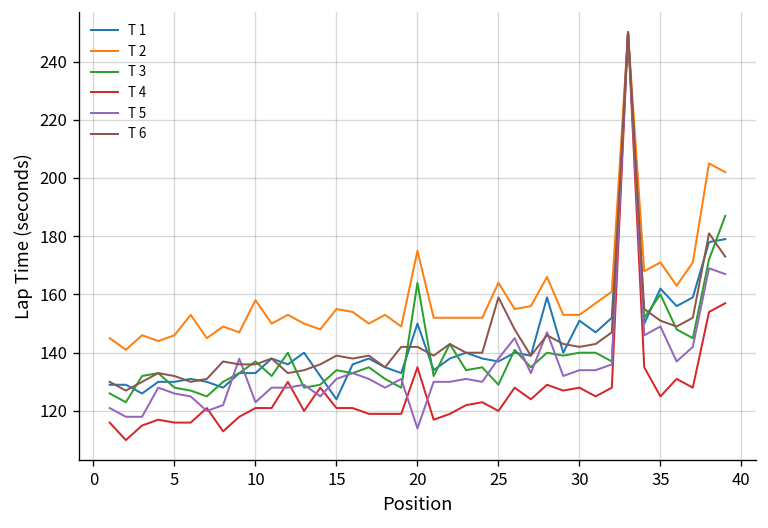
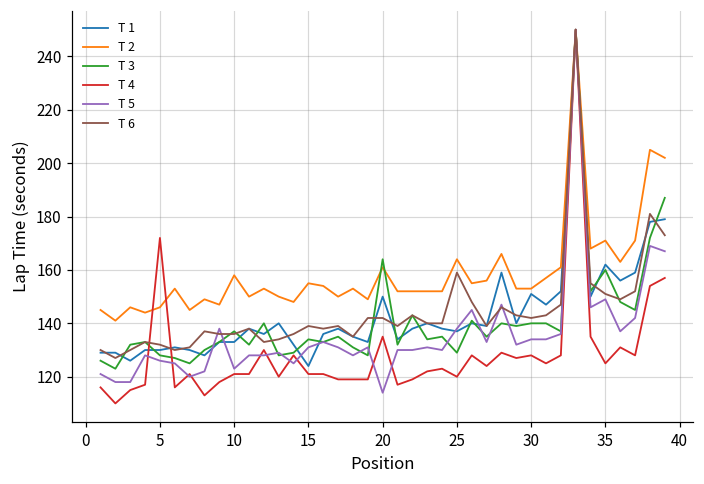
T 4, 5: 116 -> 172
T 2, 20: 175 -> 161
